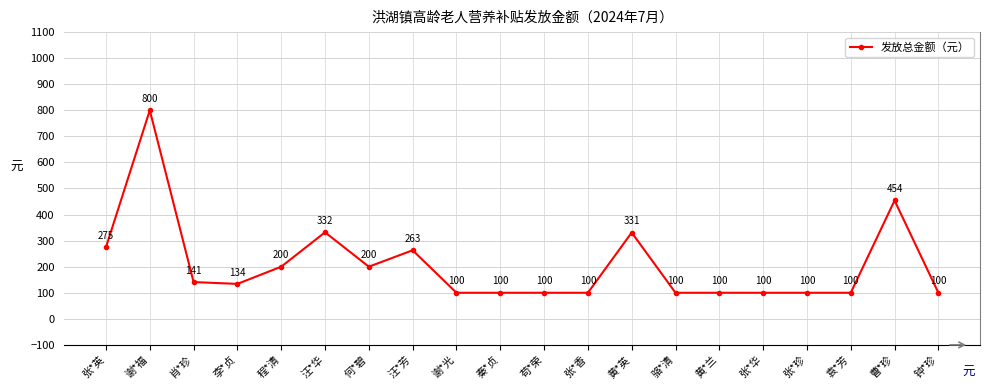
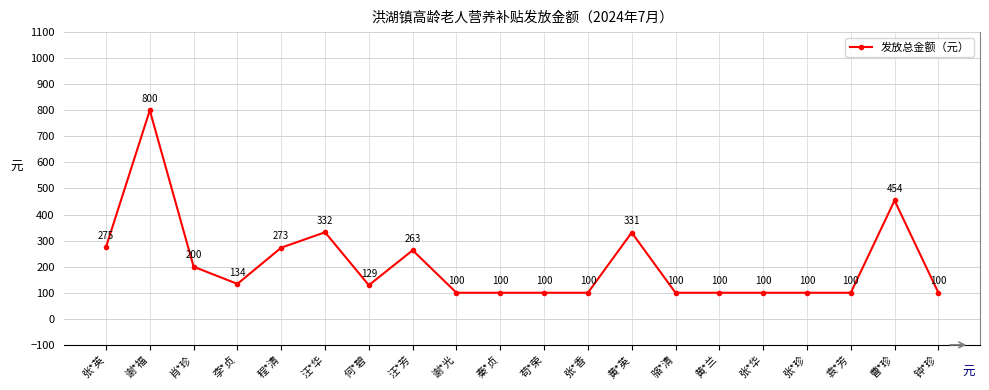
肖*珍: 141 -> 200
程*清: 200 -> 273
何*碧: 200 -> 129
